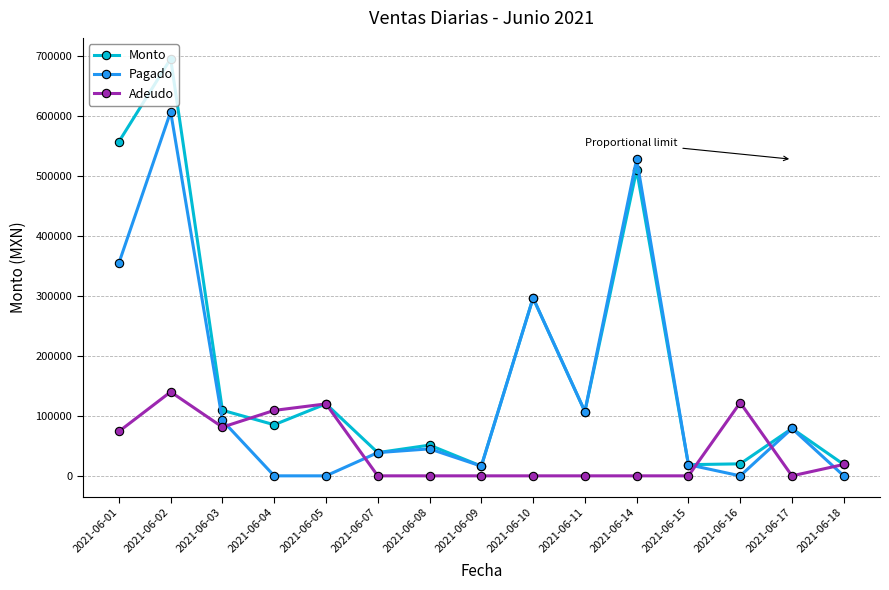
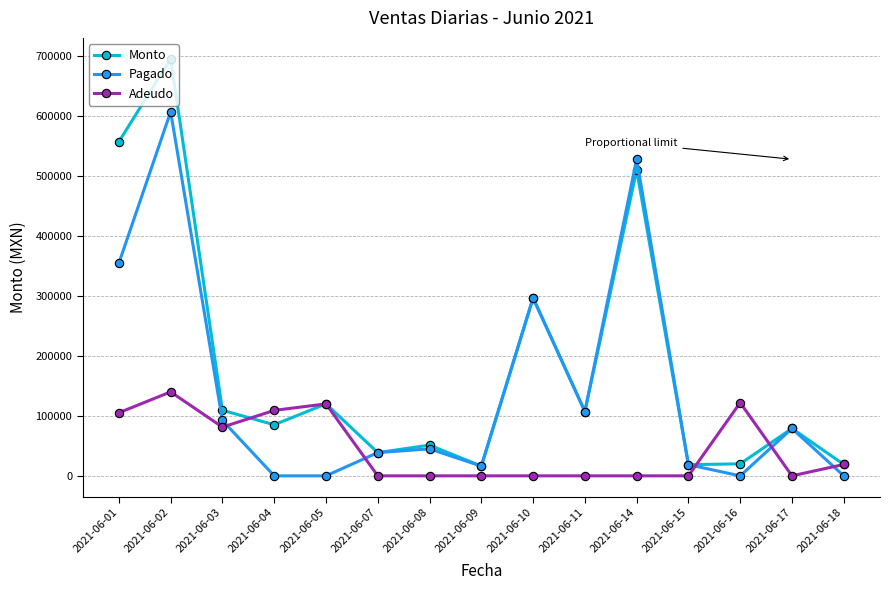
Adeudo, 2021-06-01: 70000 -> 110000
